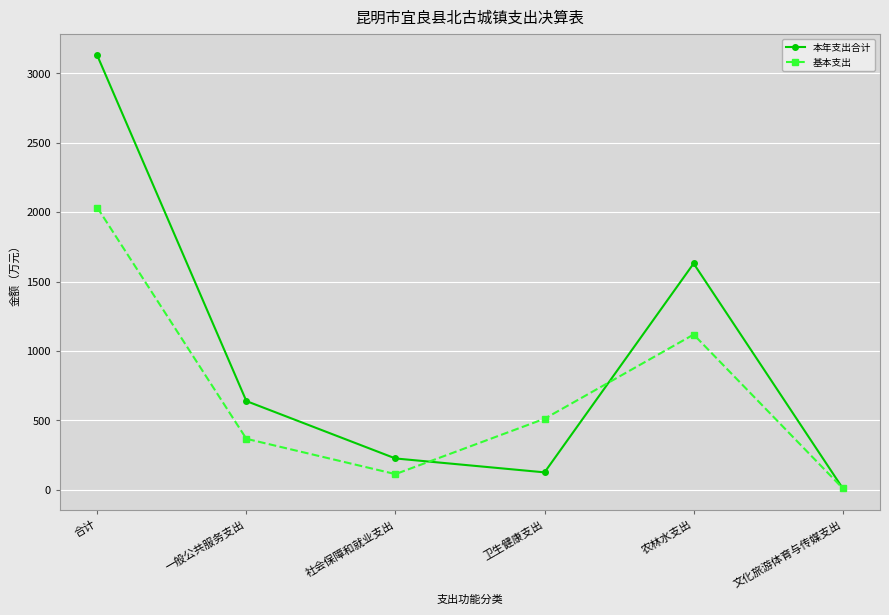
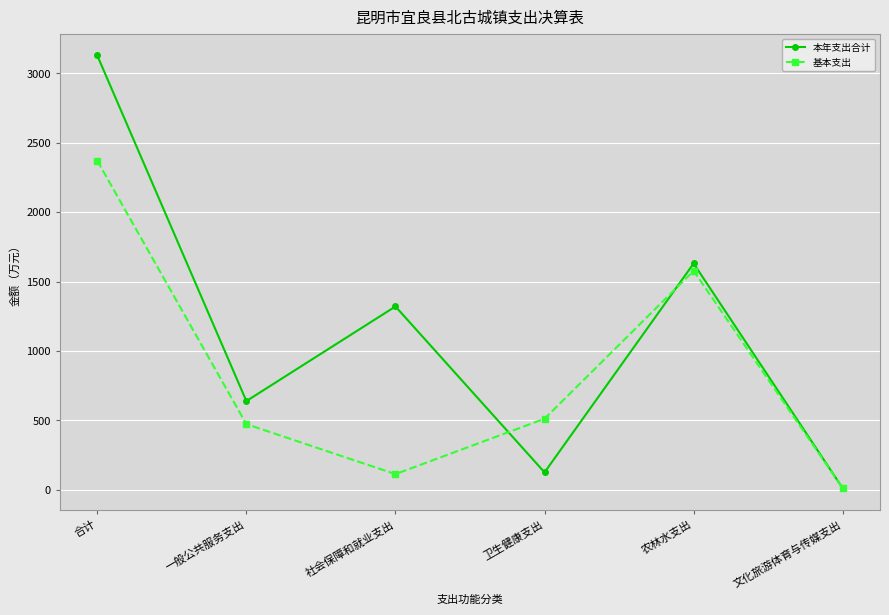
基本支出, 合计: 2030 -> 2370
基本支出, 一般公共服务支出: 370 -> 470
本年支出合计, 社会保障和就业支出: 220 -> 1320
基本支出, 农林水支出: 1120 -> 1580
